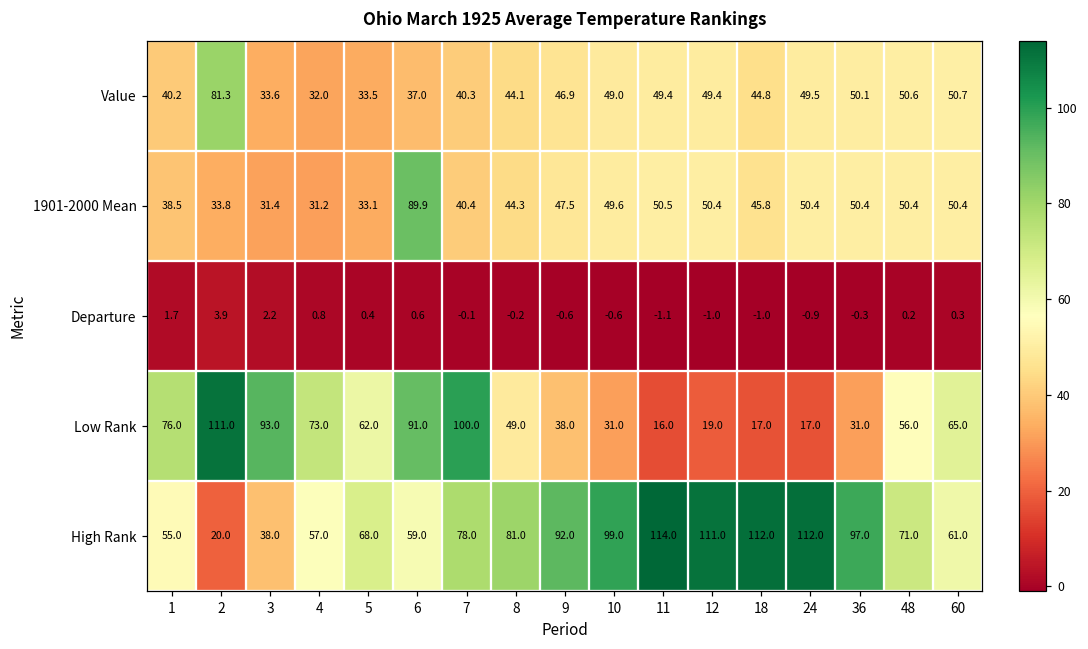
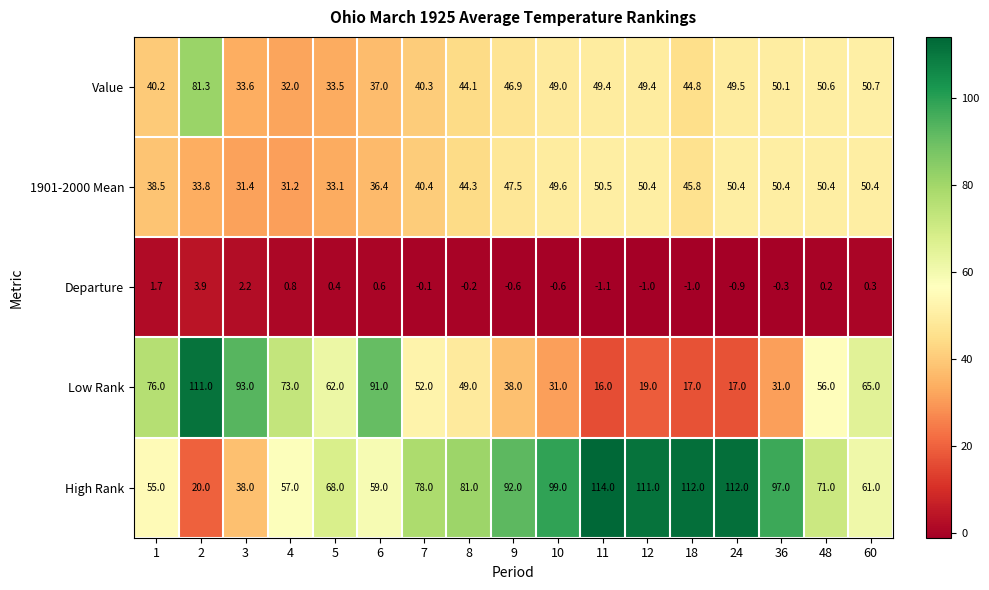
1901-2000 Mean, 6: 89.9 -> 36.4
Low Rank, 7: 100.0 -> 52.0
